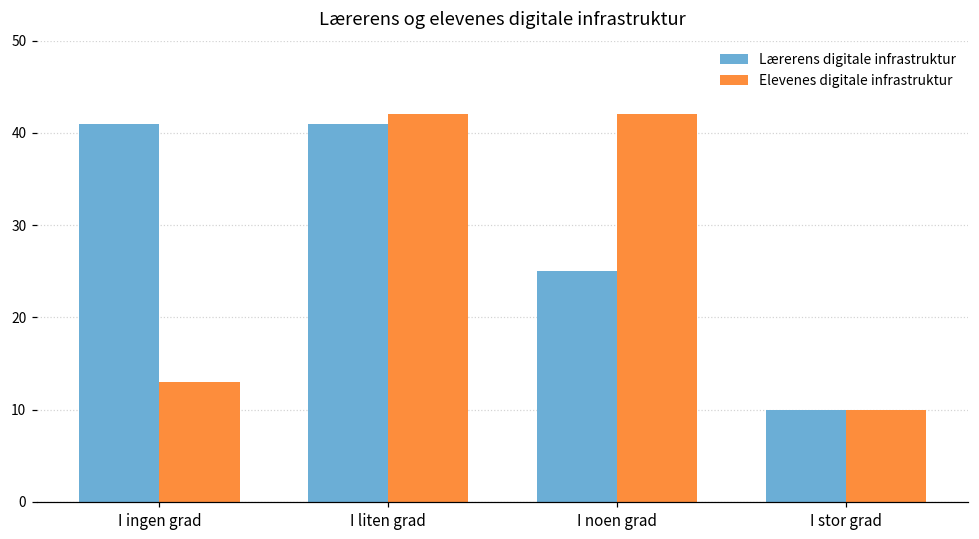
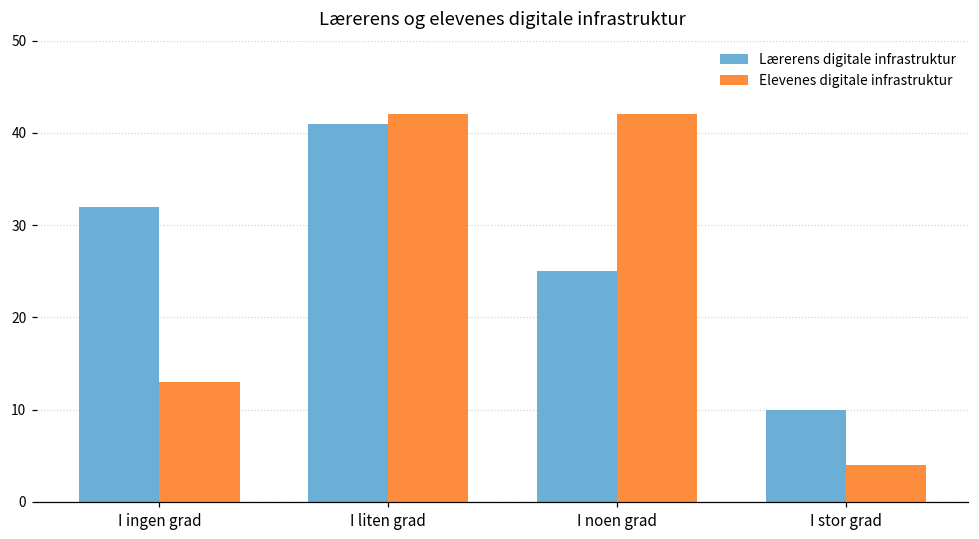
Lærerens digitale infrastruktur, I ingen grad: 41 -> 32
Elevenes digitale infrastruktur, I stor grad: 10 -> 4
